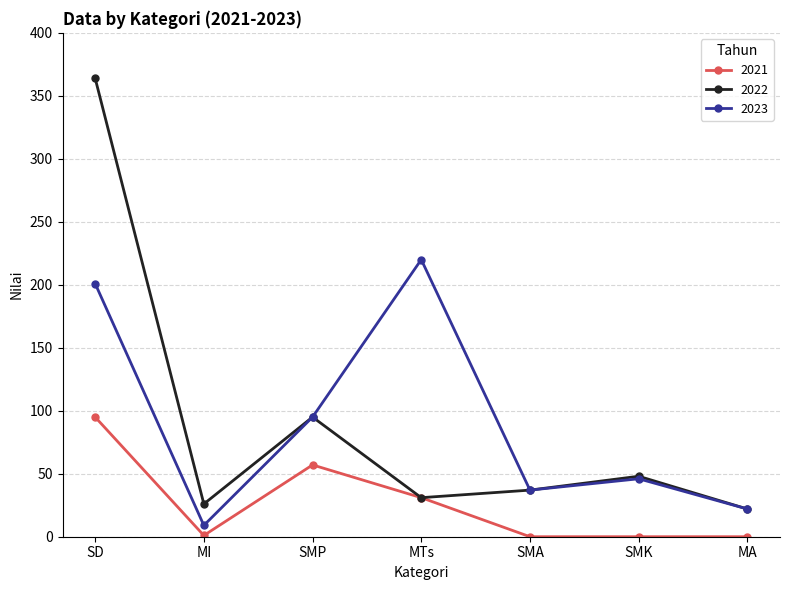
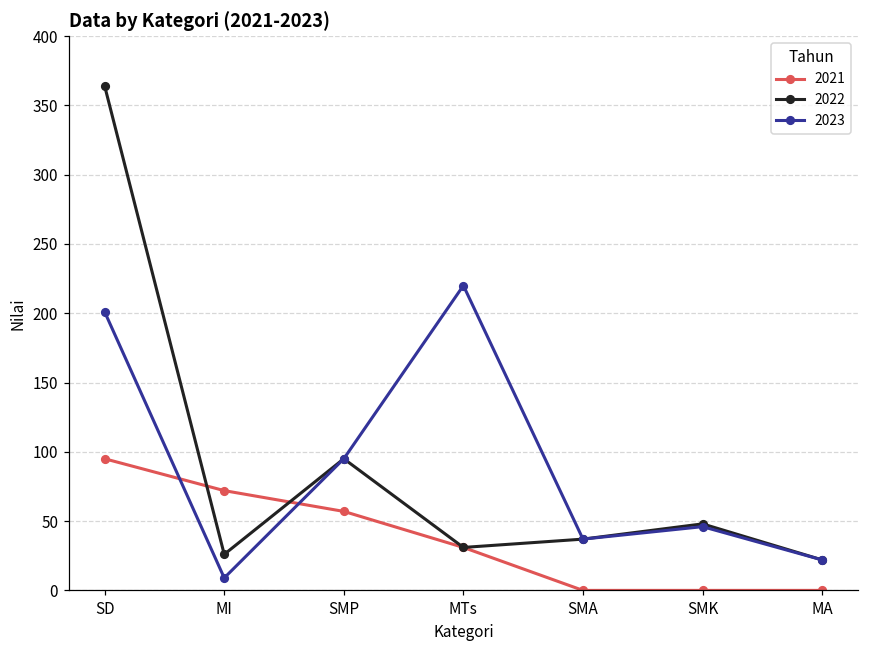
2021, MI: 1 -> 72
